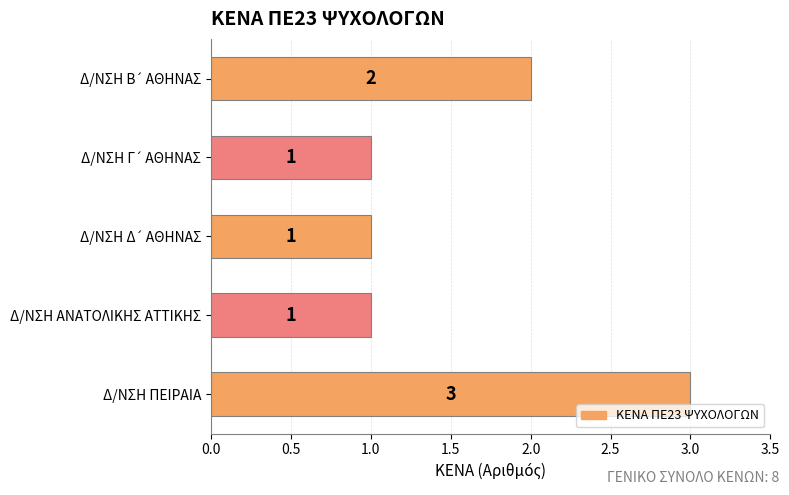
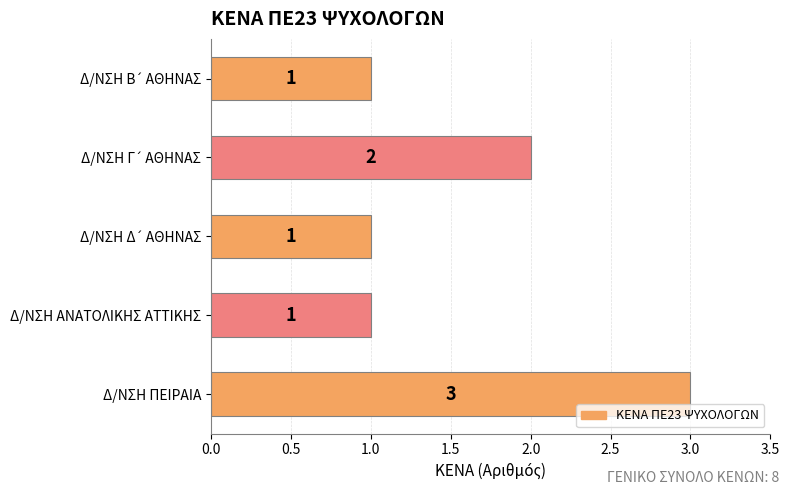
Δ/ΝΣΗ Β΄ ΑΘΗΝΑΣ: 2 -> 1
Δ/ΝΣΗ Γ΄ ΑΘΗΝΑΣ: 1 -> 2
